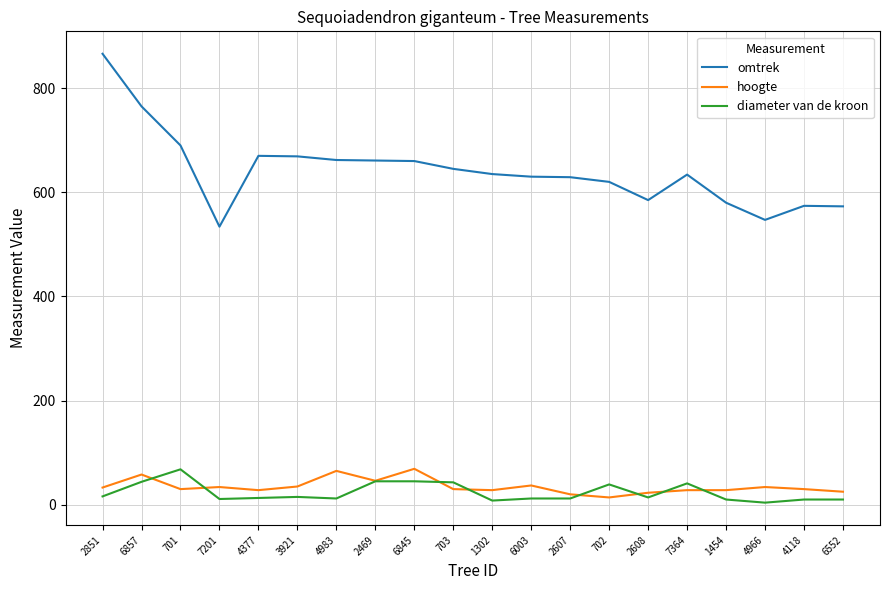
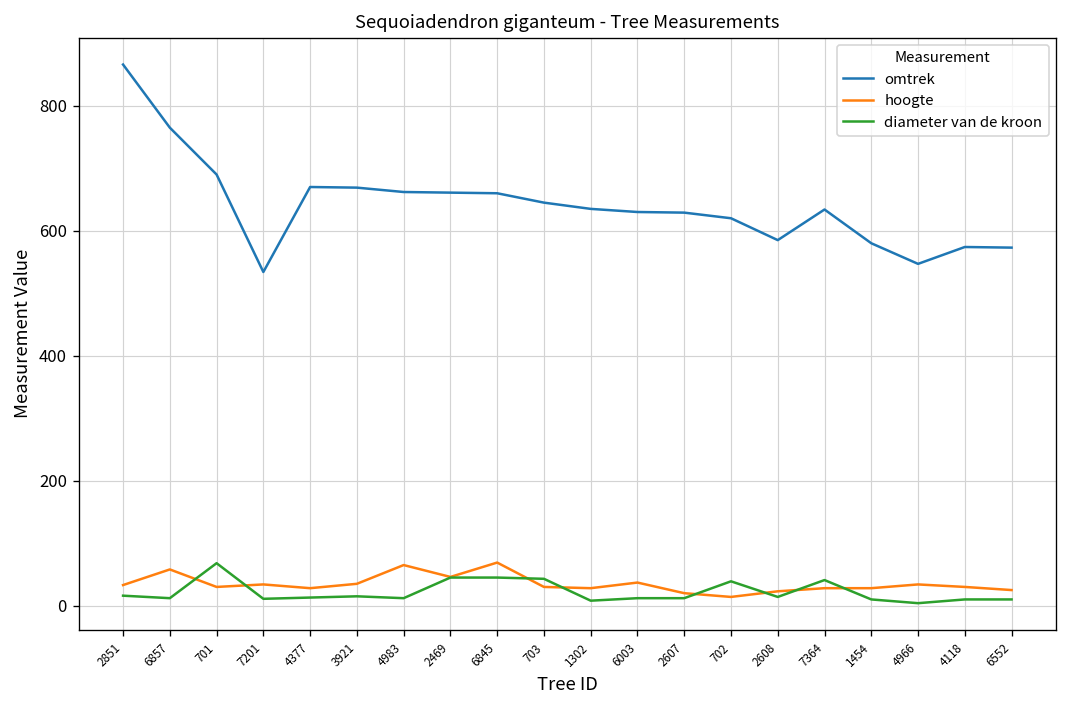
diameter van de kroon, 6857: 40 -> 10
